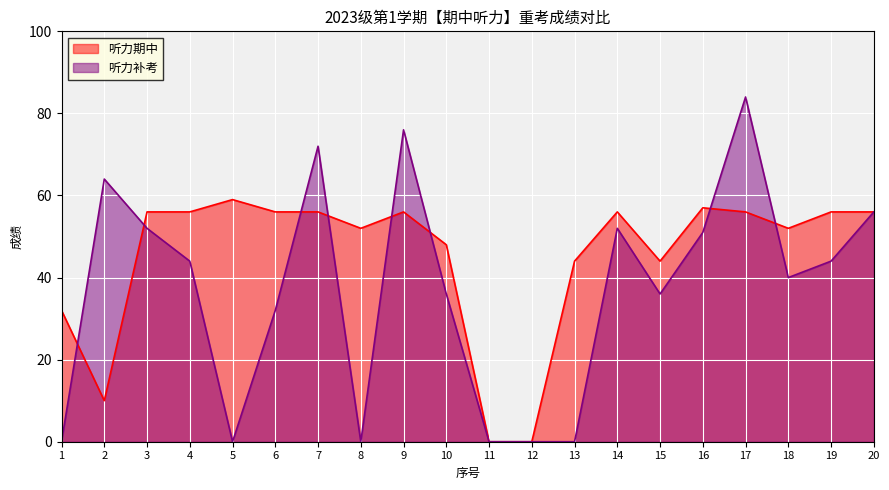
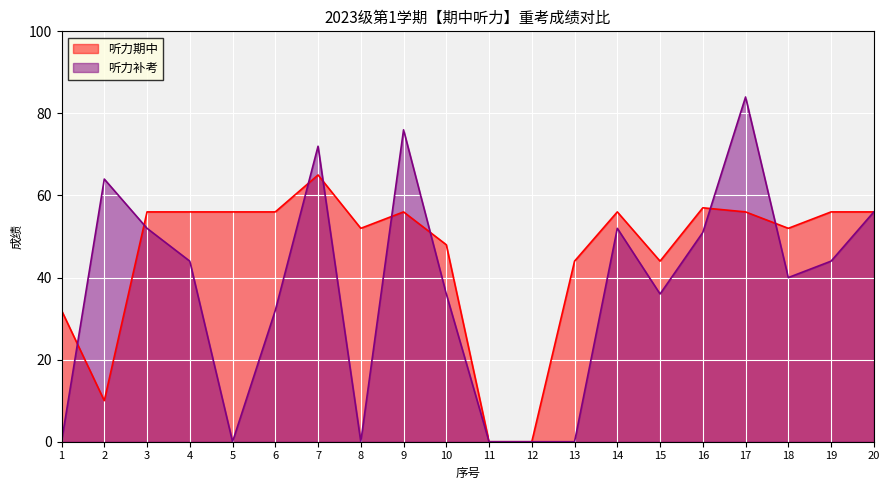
听力期中, 5: 59 -> 56
听力期中, 7: 56 -> 65
